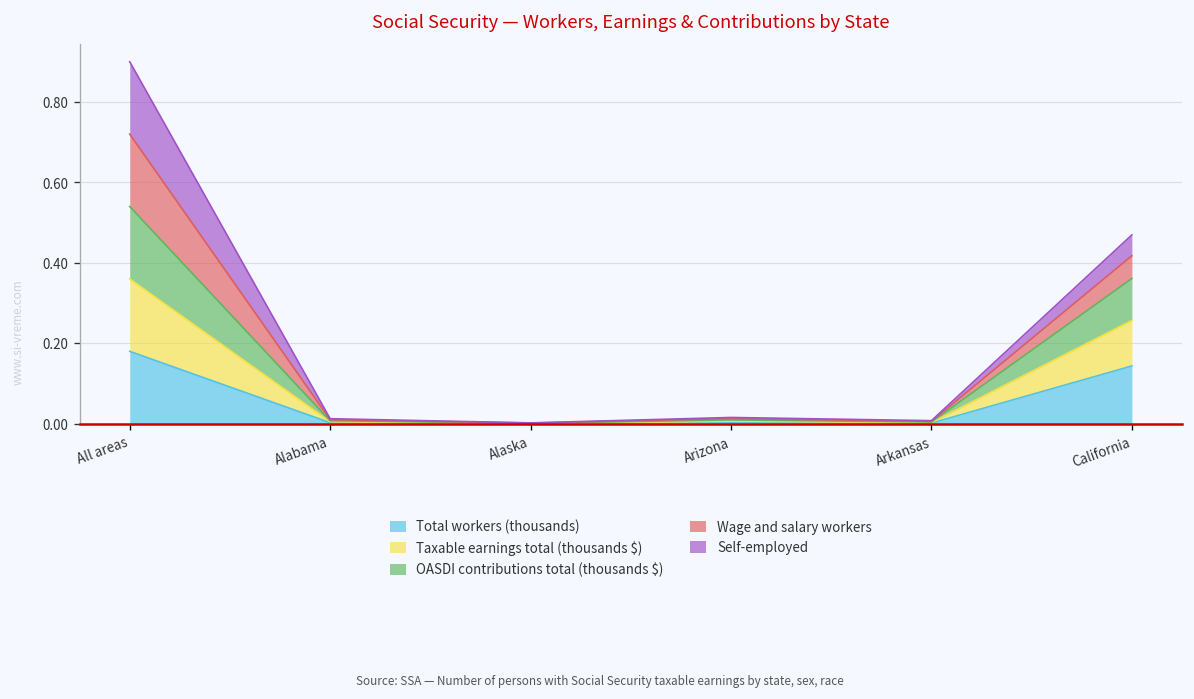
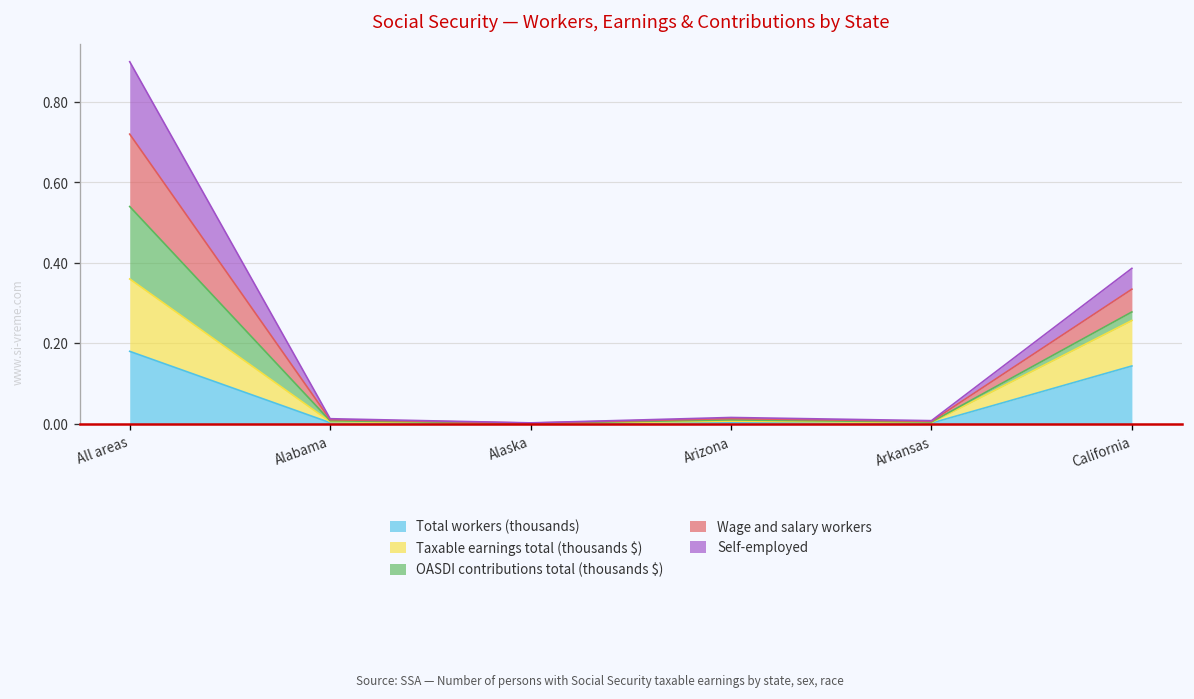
OASDI contributions total (thousands $), California: 0.10 -> 0.02
